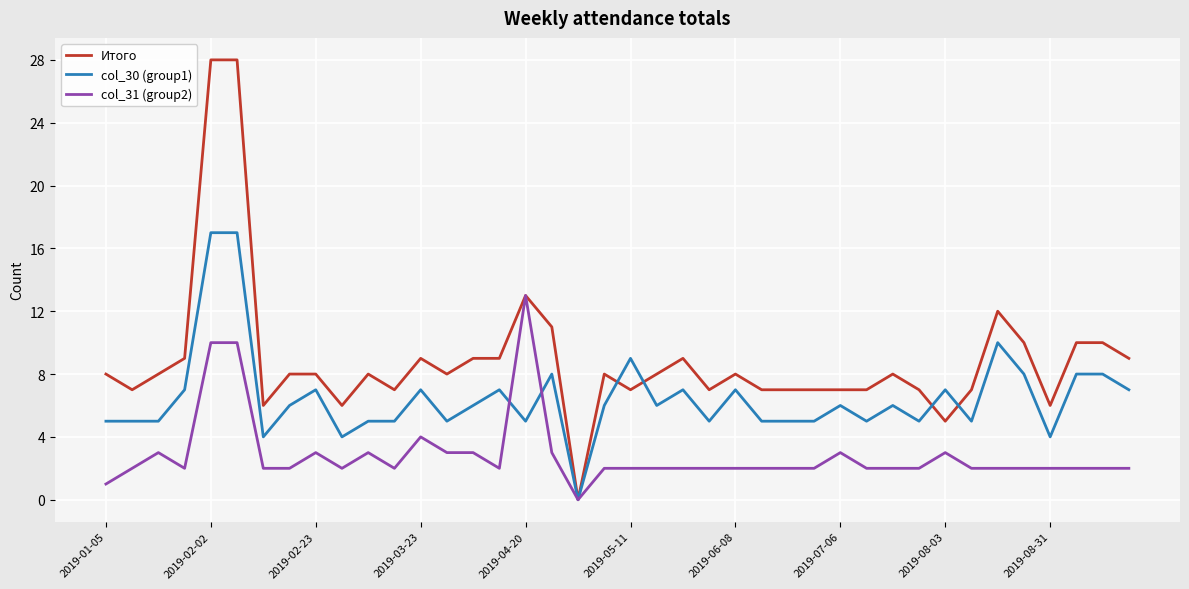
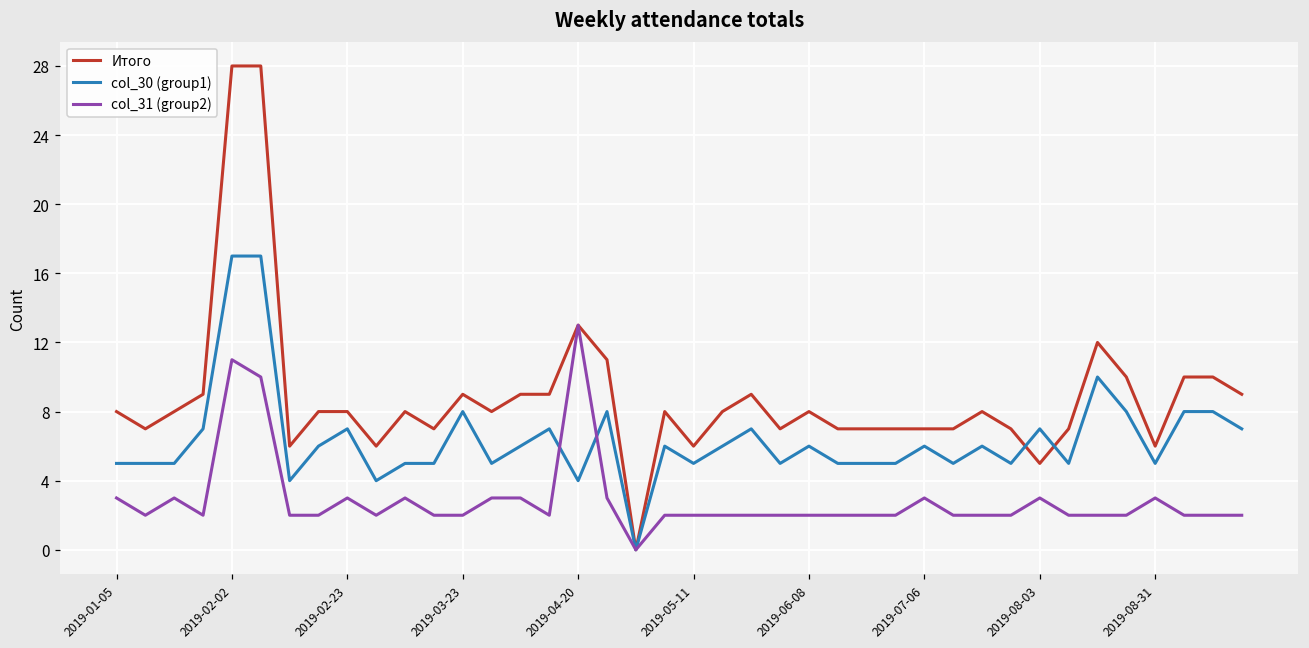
col_31 (group2), 2019-01-05: 1 -> 3
col_31 (group2), 2019-02-02: 10 -> 11
col_30 (group1), 2019-03-23: 7 -> 8
col_31 (group2), 2019-03-23: 4 -> 2
col_30 (group1), 2019-04-20: 5 -> 4
Итого, 2019-05-11: 7 -> 6
col_30 (group1), 2019-05-11: 9 -> 5
col_30 (group1), 2019-06-08: 7 -> 6
col_30 (group1), 2019-08-31: 4 -> 5
col_31 (group2), 2019-08-31: 2 -> 3
